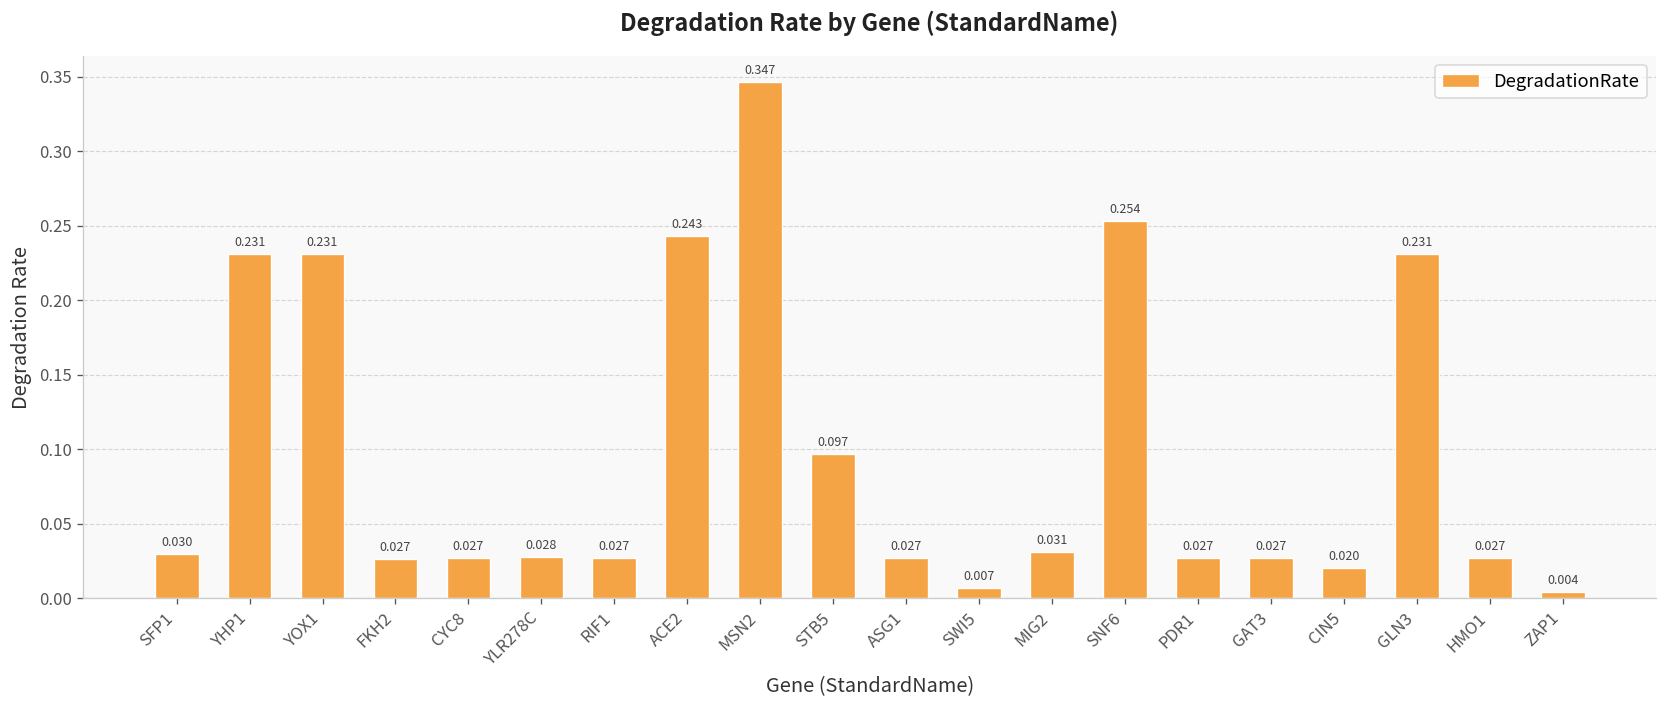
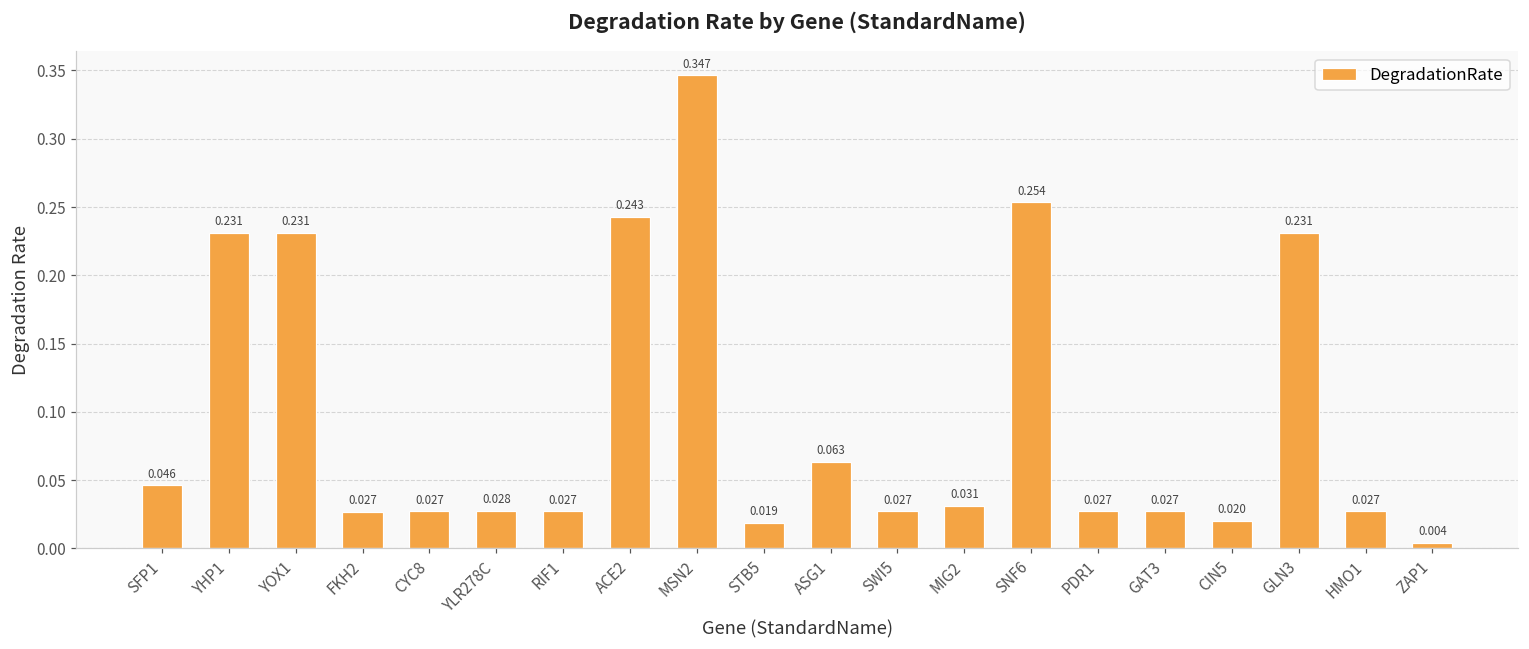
SFP1: 0.030 -> 0.046
STB5: 0.097 -> 0.019
ASG1: 0.027 -> 0.063
SWI5: 0.007 -> 0.027
